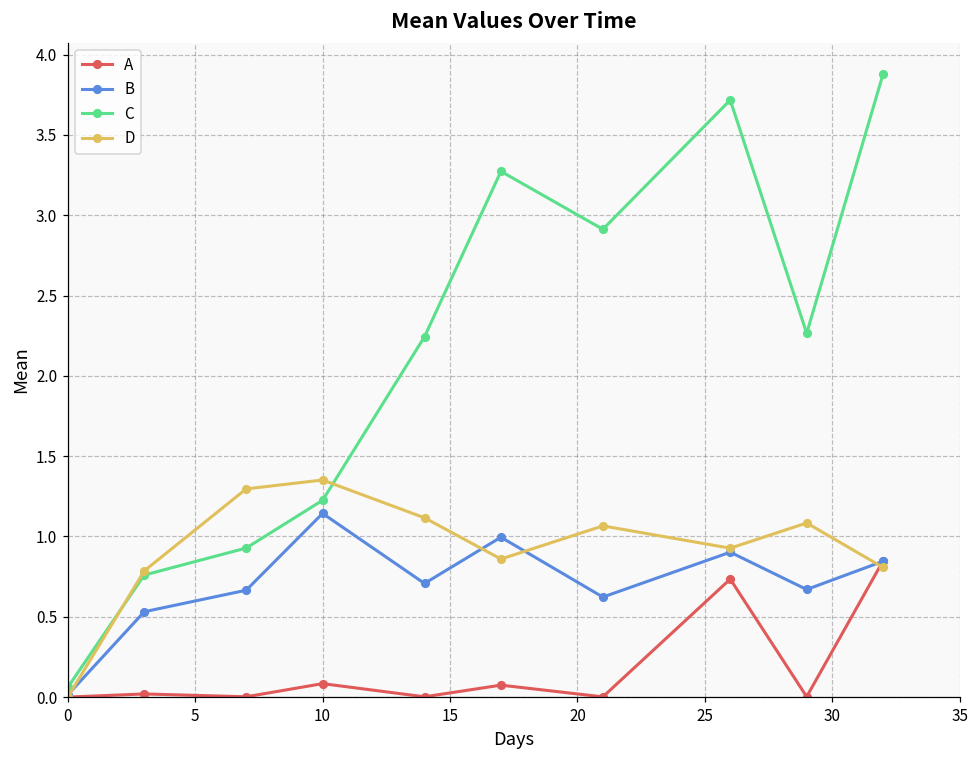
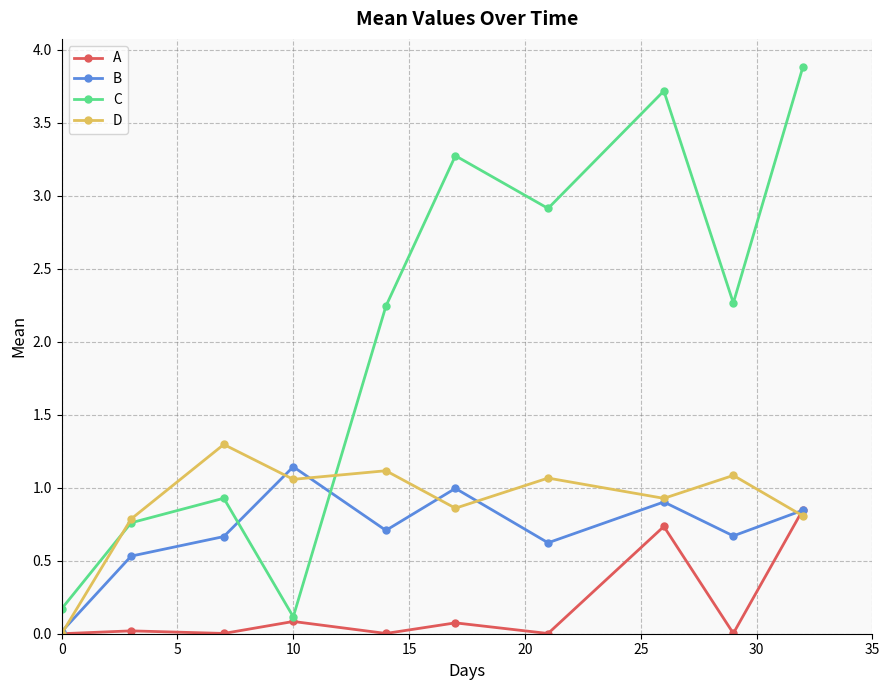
C, 0: 0.06 -> 0.17
C, 10: 1.23 -> 0.12
D, 10: 1.35 -> 1.06
